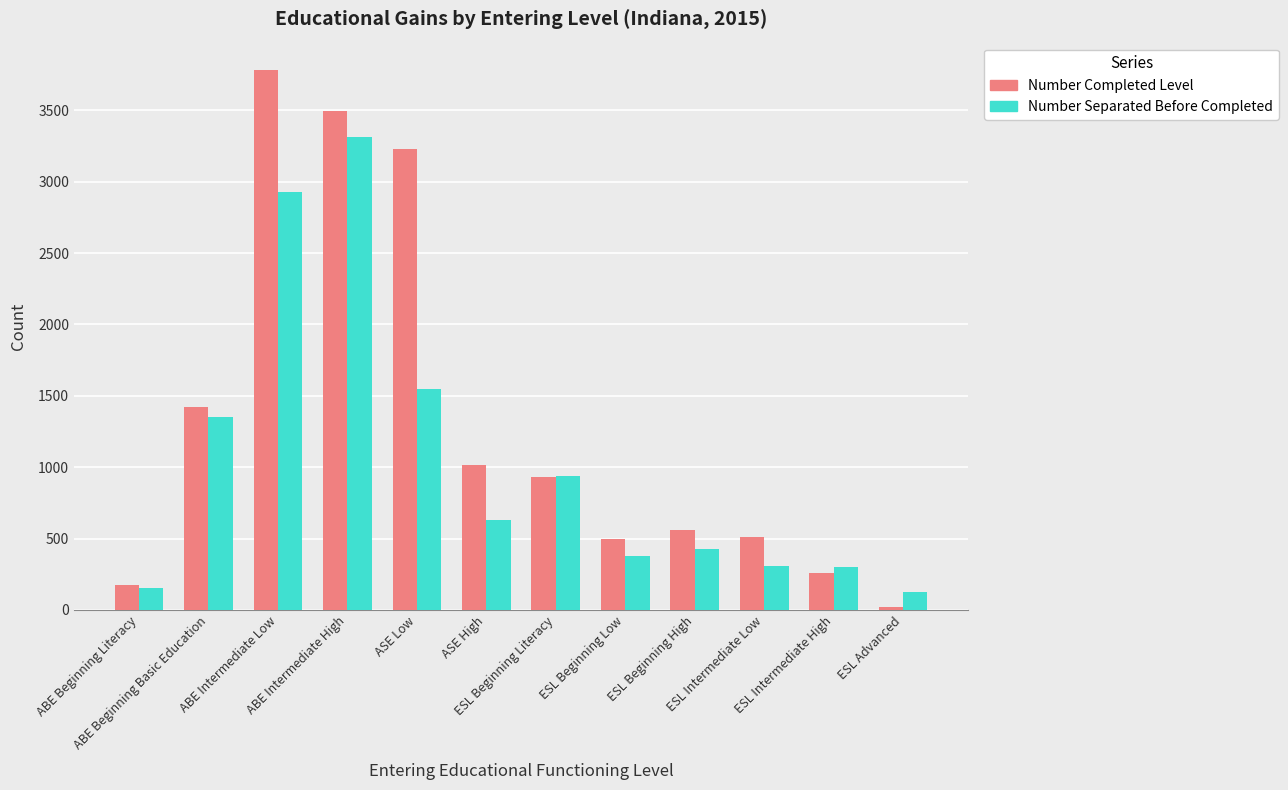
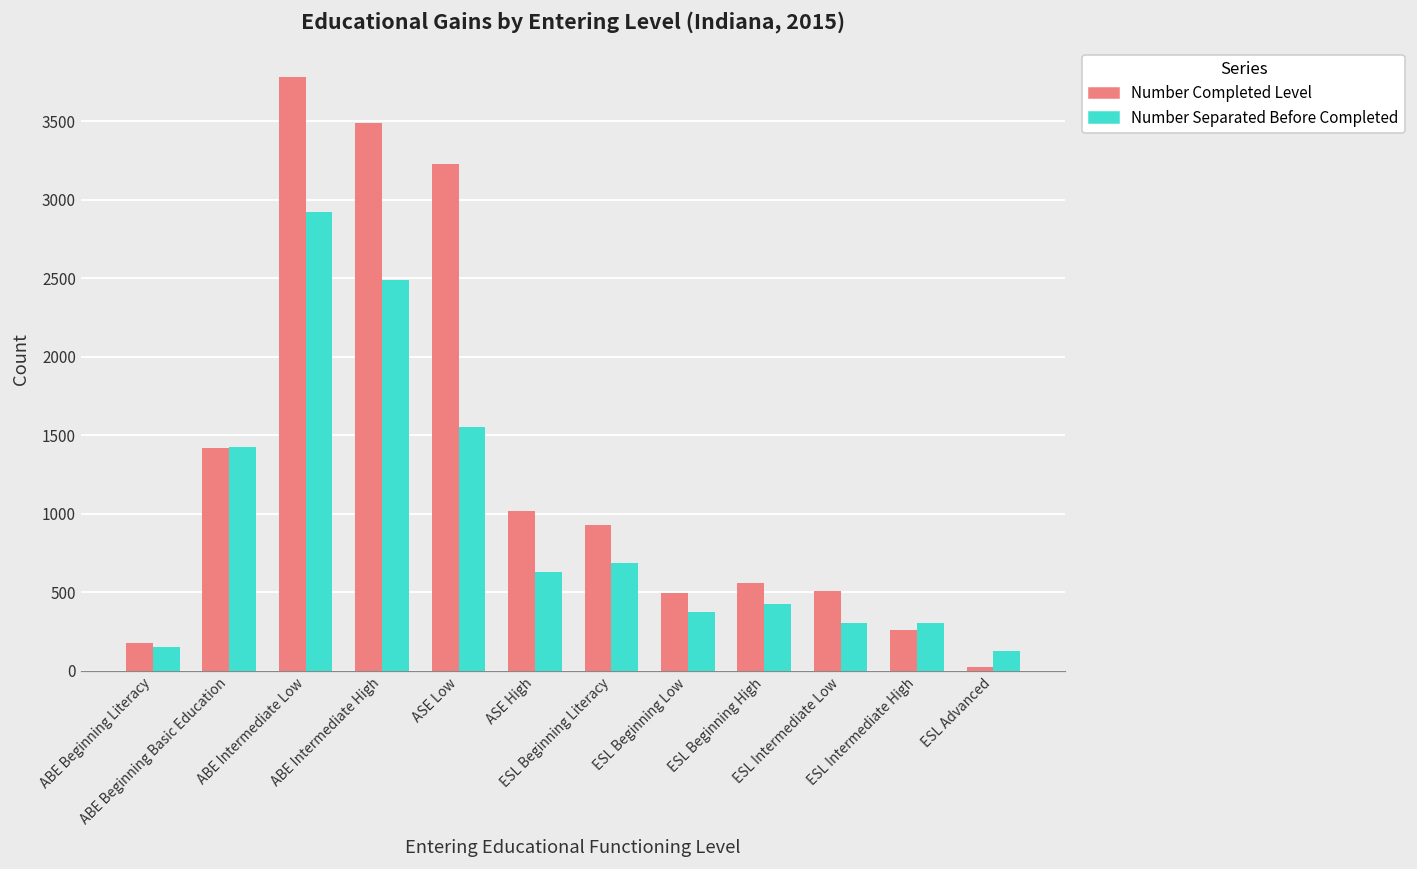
Number Separated Before Completed, ABE Beginning Basic Education: 1350 -> 1430
Number Separated Before Completed, ABE Intermediate High: 3320 -> 2490
Number Separated Before Completed, ESL Beginning Literacy: 940 -> 690
